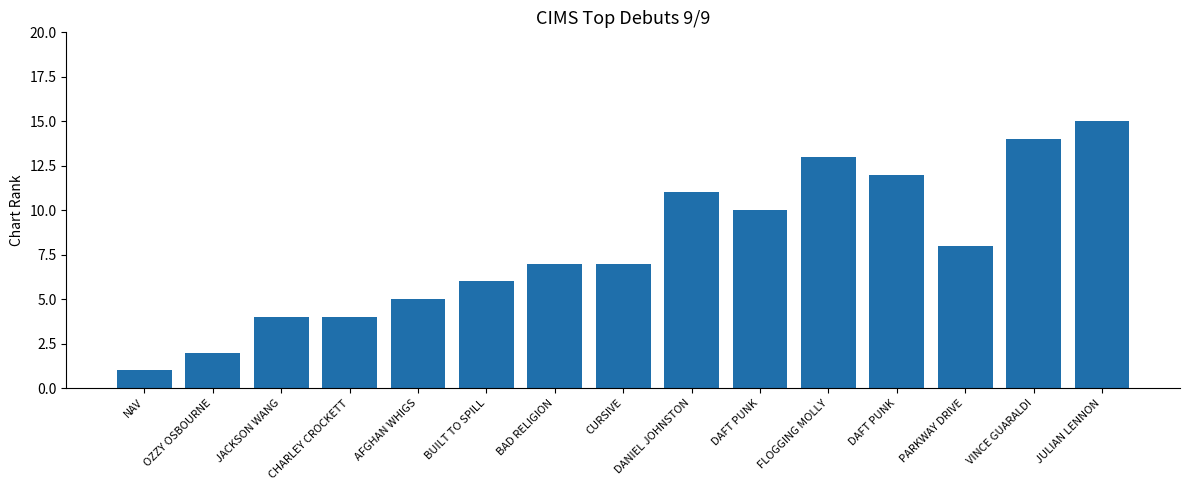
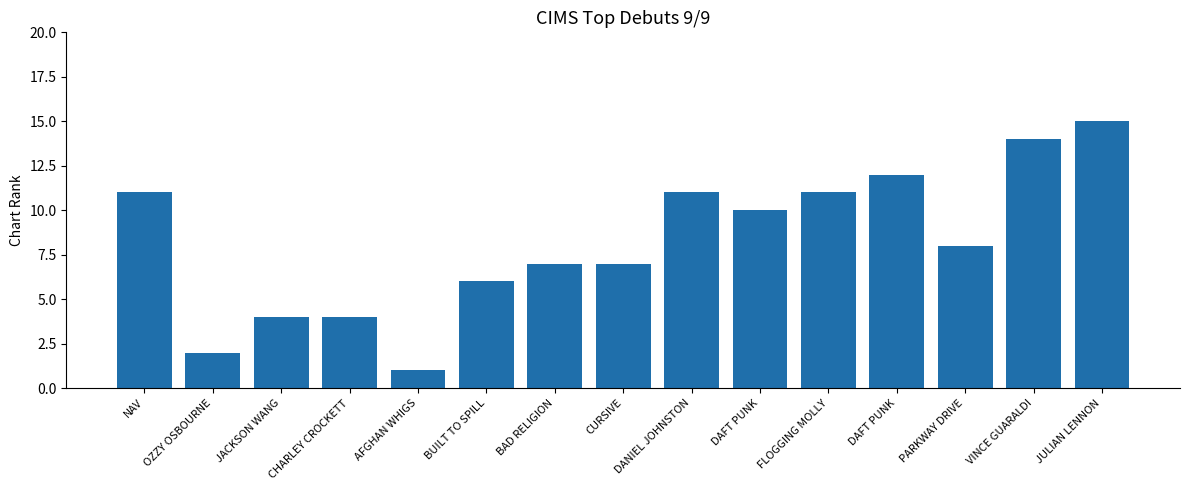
NAV: 1 -> 11
AFGHAN WHIGS: 5 -> 1
FLOGGING MOLLY: 13 -> 11
